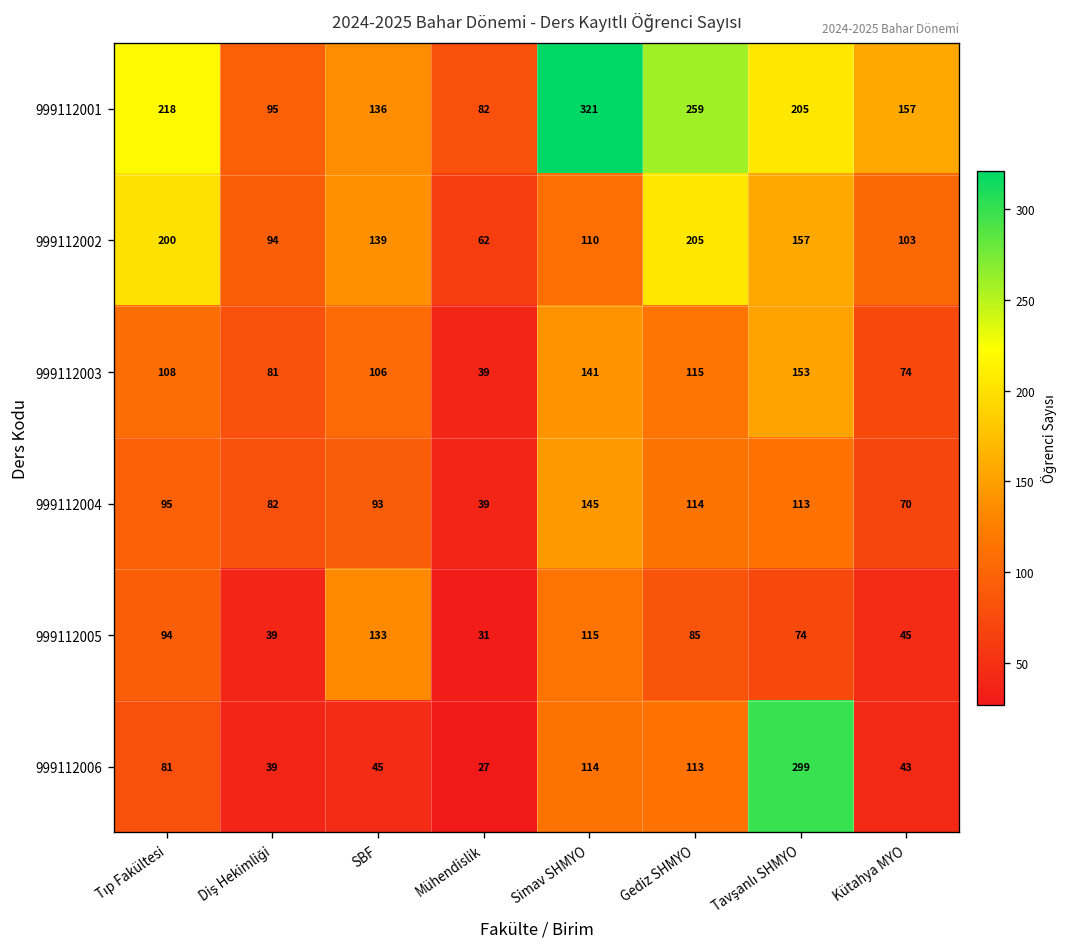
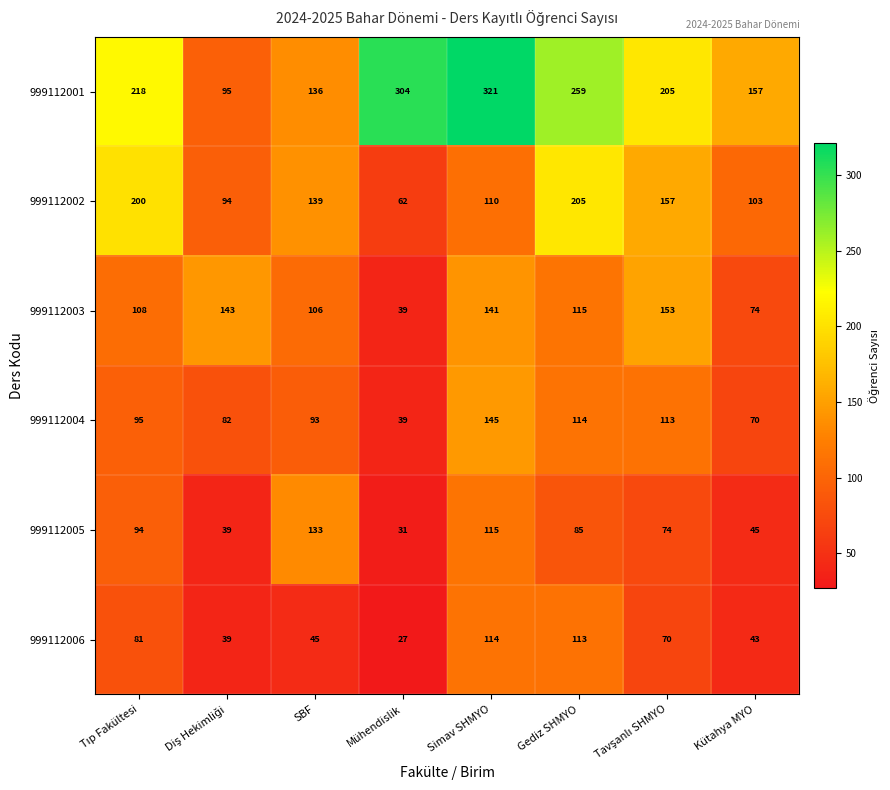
999112001, Mühendislik: 82 -> 304
999112003, Diş Hekimliği: 81 -> 143
999112006, Tavşanlı SHMYO: 299 -> 70
